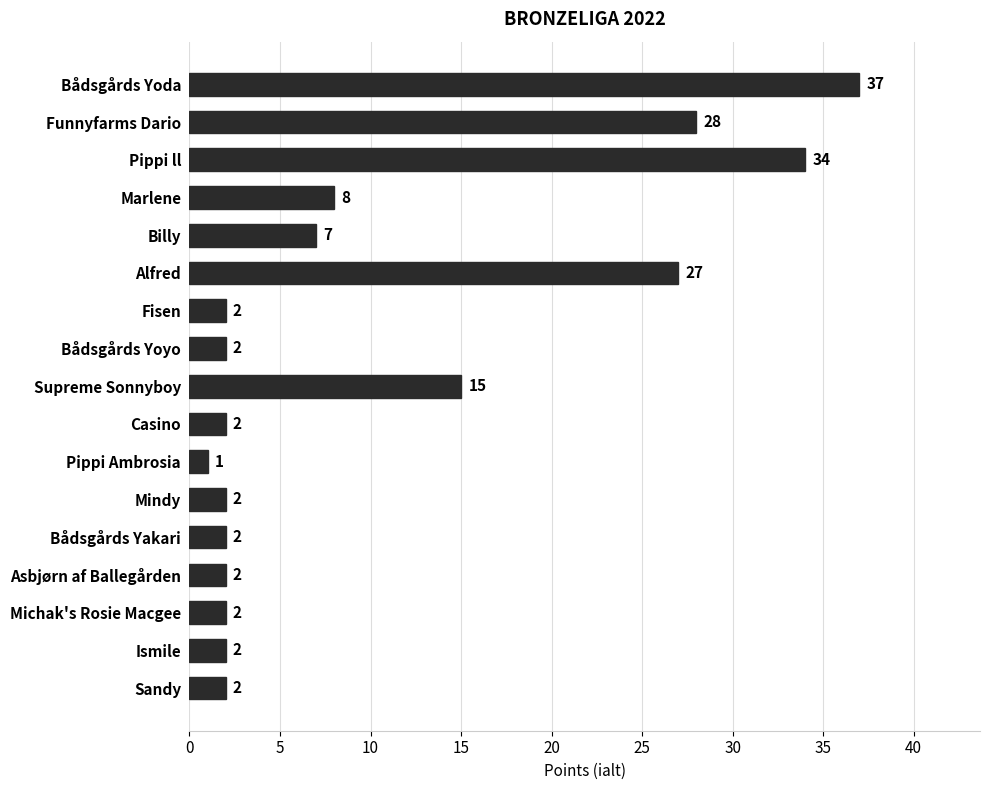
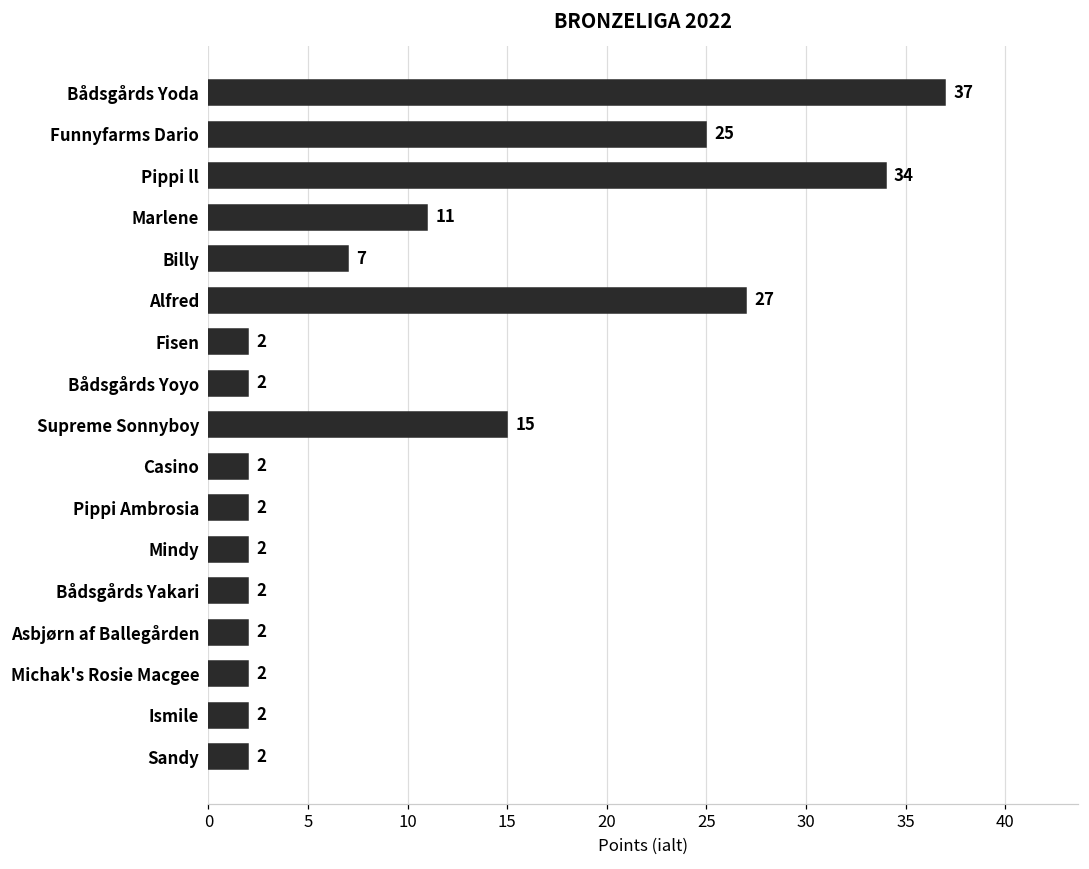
Funnyfarms Dario: 28 -> 25
Marlene: 8 -> 11
Pippi Ambrosia: 1 -> 2
